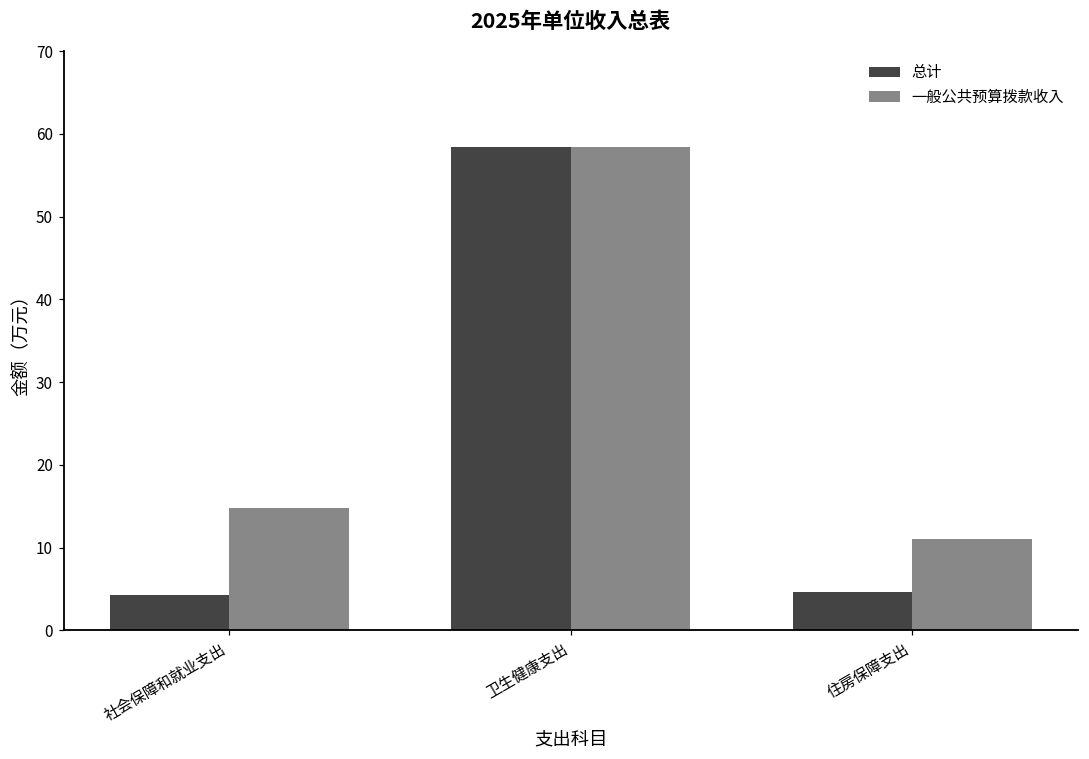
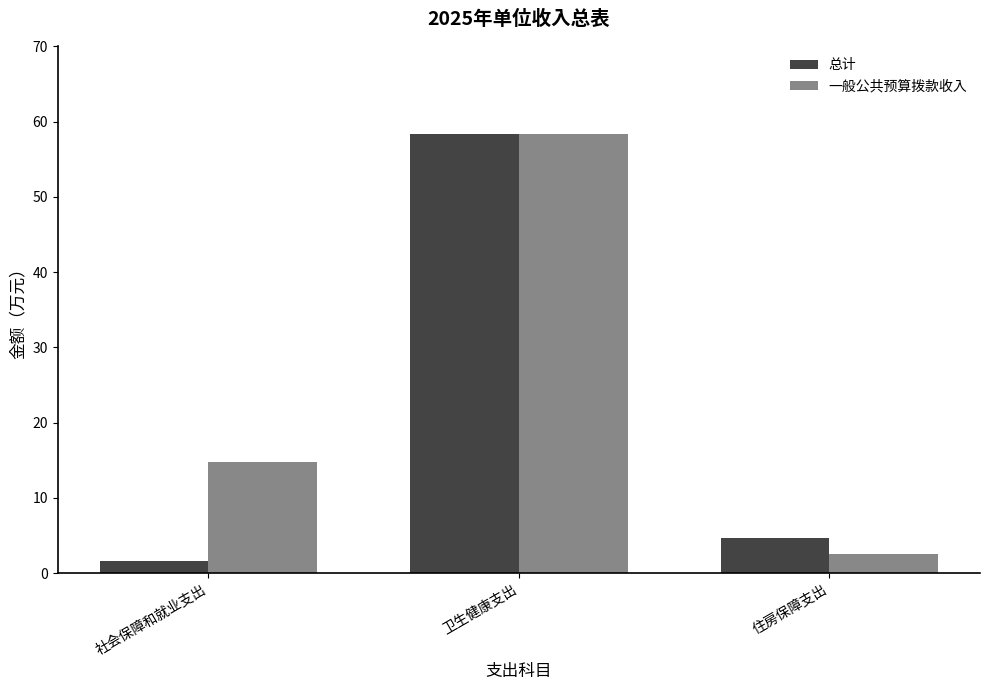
总计, 社会保障和就业支出: 4 -> 2
一般公共预算拨款收入, 住房保障支出: 11 -> 3
